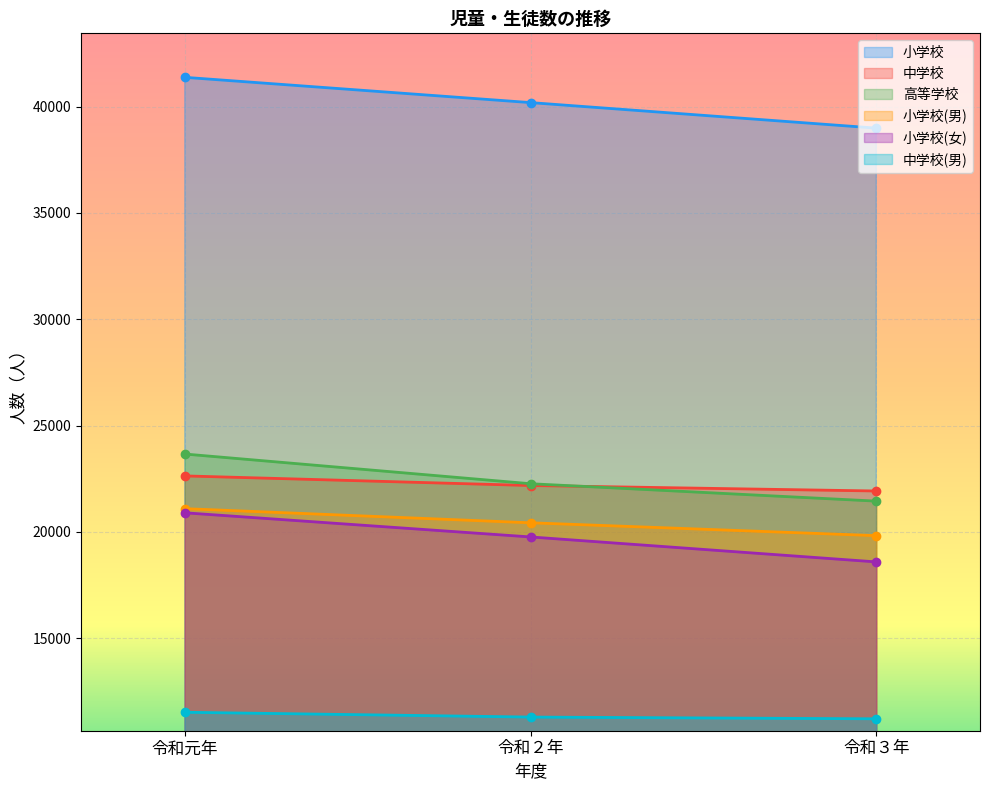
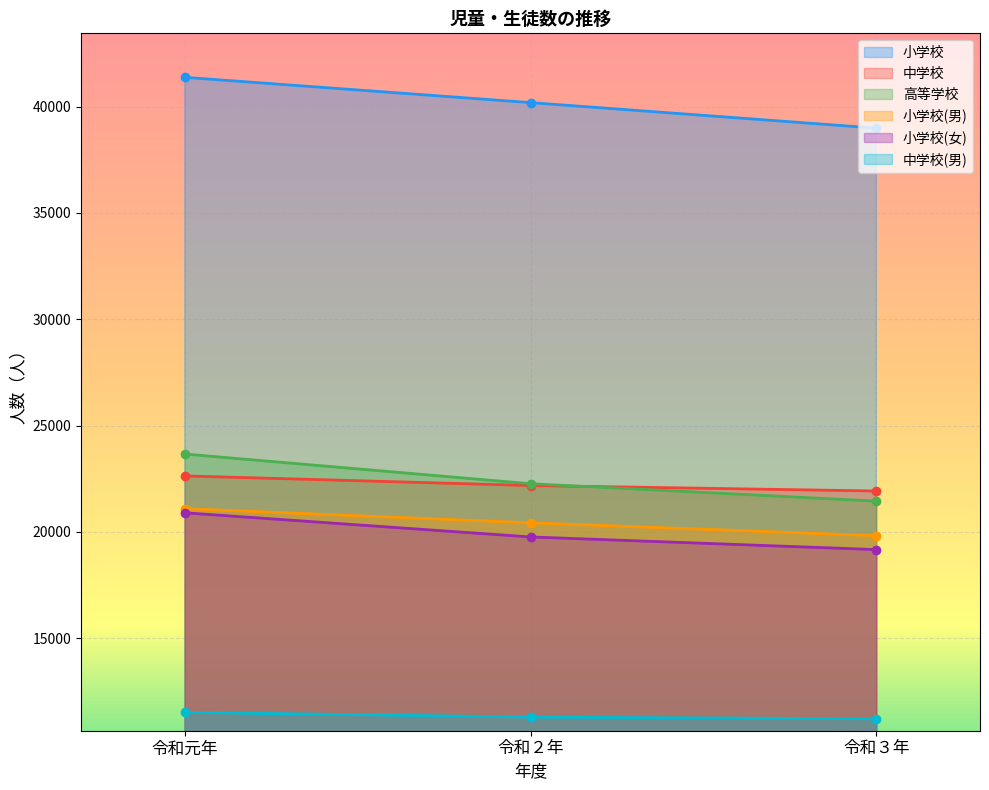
小学校(女), 令和３年: 18600 -> 19200
